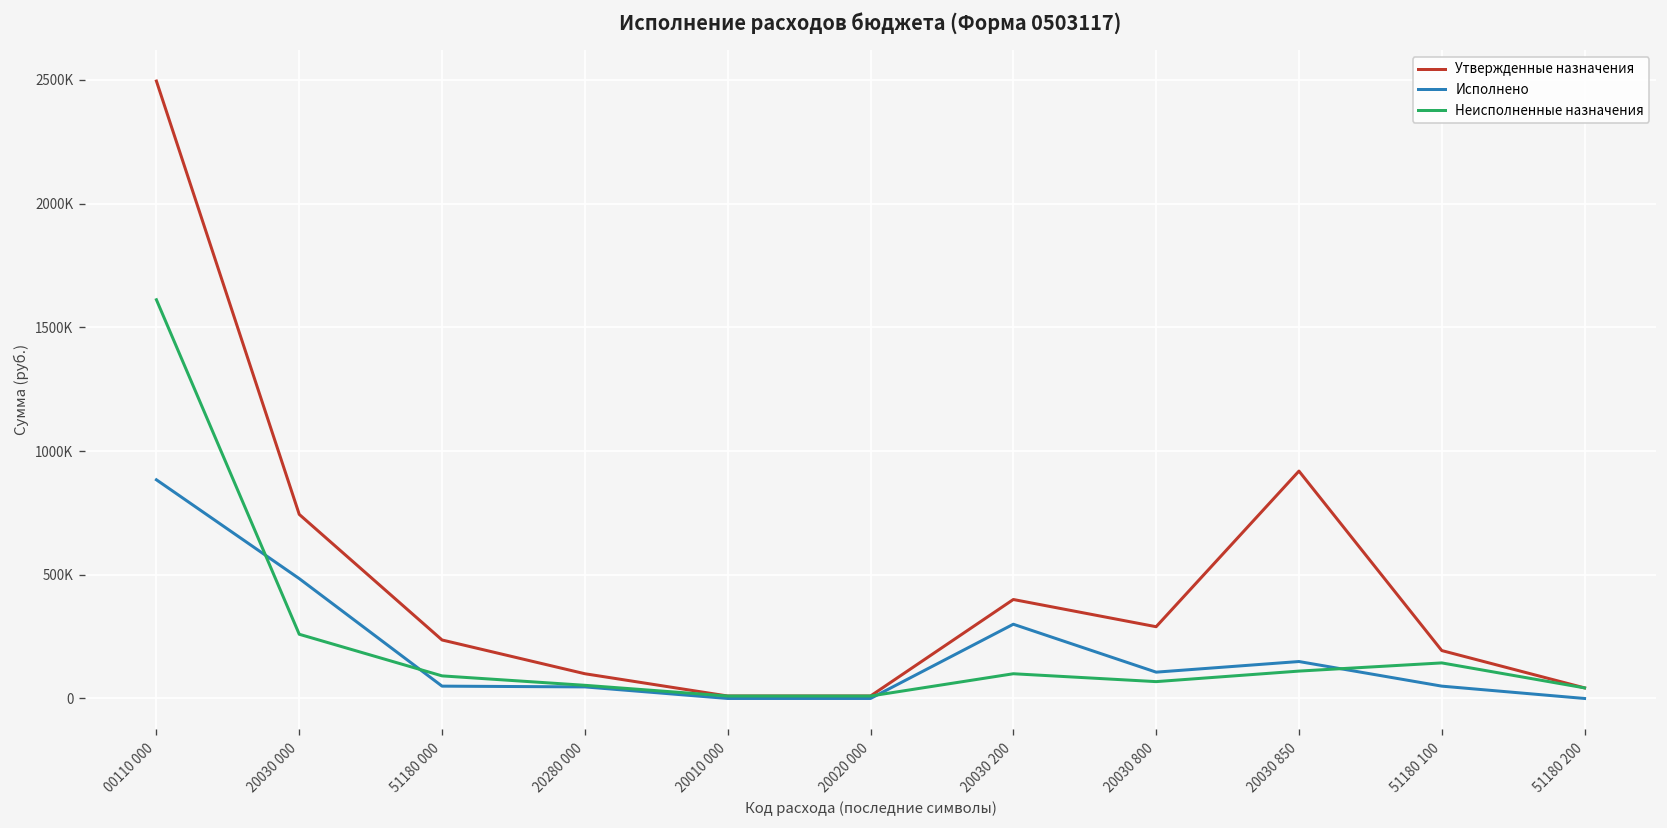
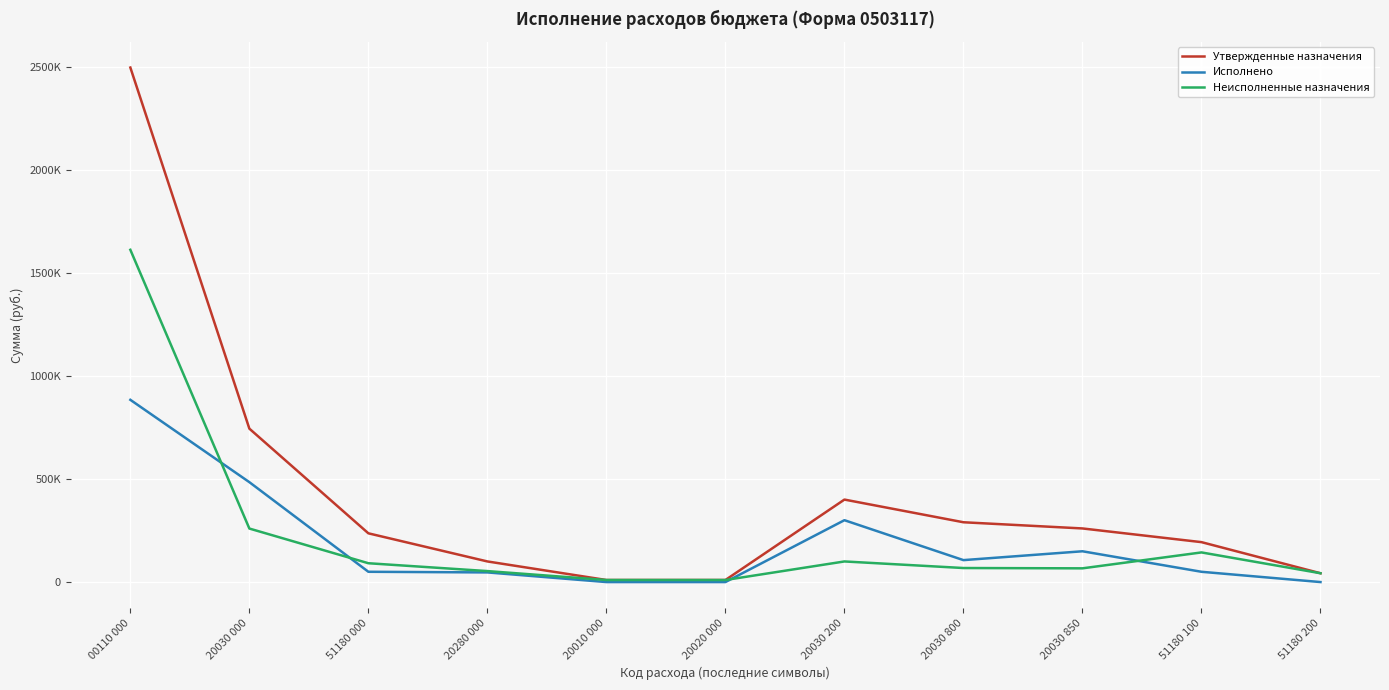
Утвержденные назначения, 20030 850: 920000 -> 260000
Неисполненные назначения, 20030 850: 110000 -> 70000
